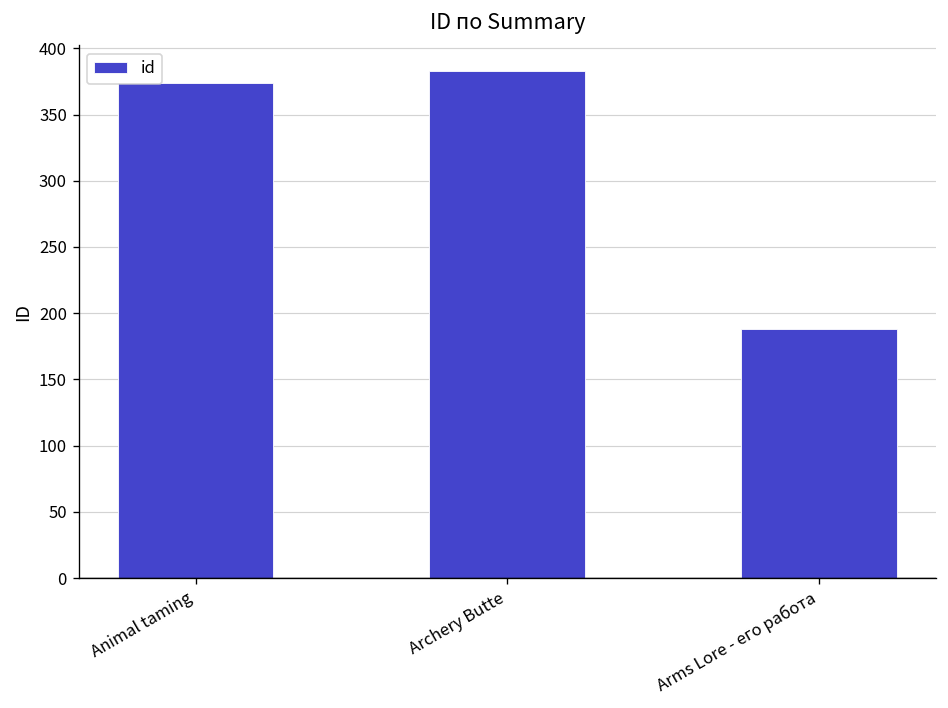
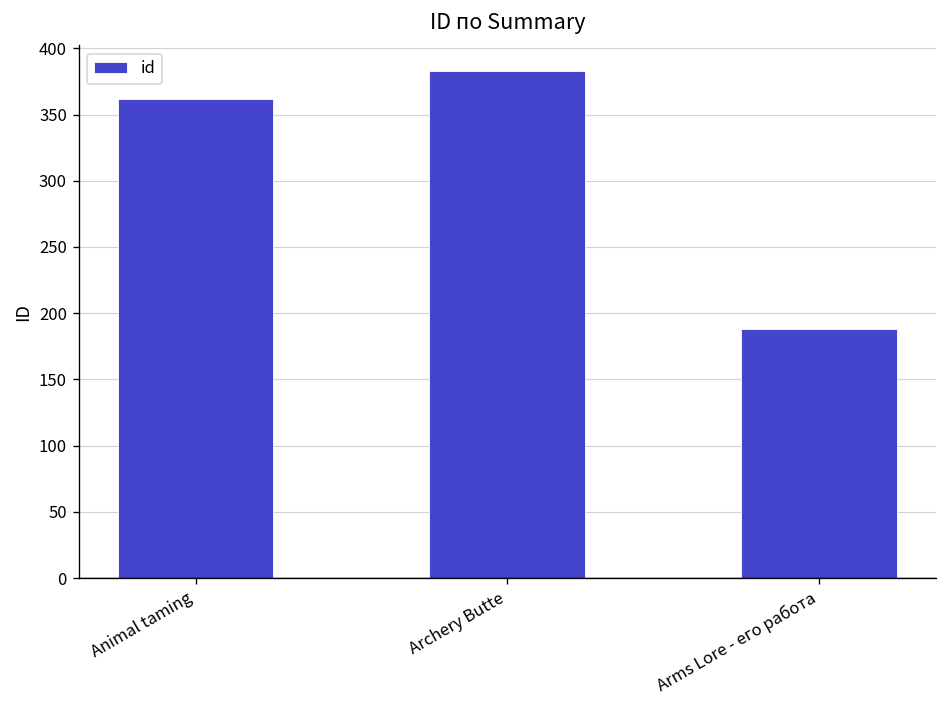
Animal taming: 374 -> 362
